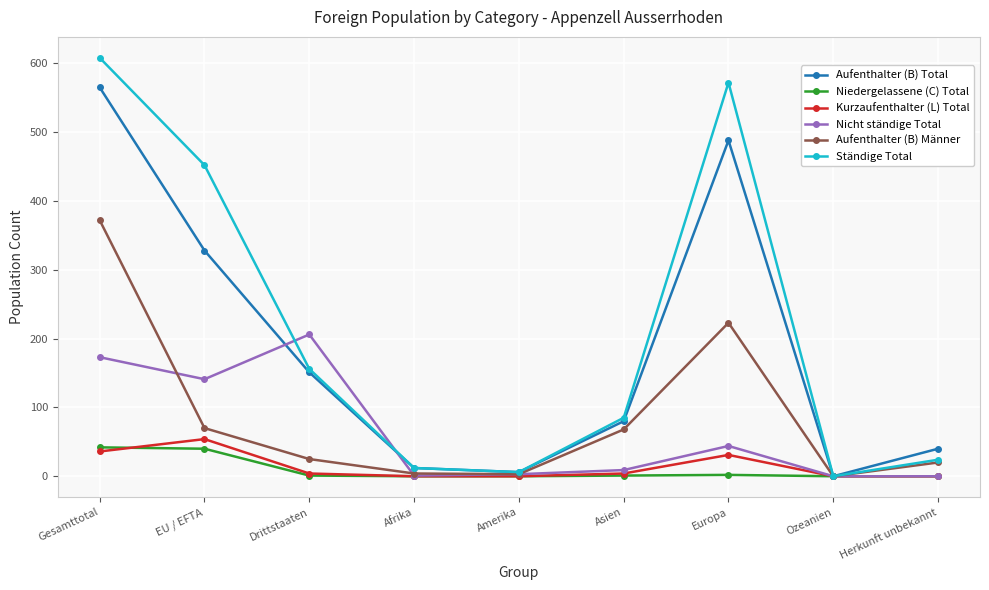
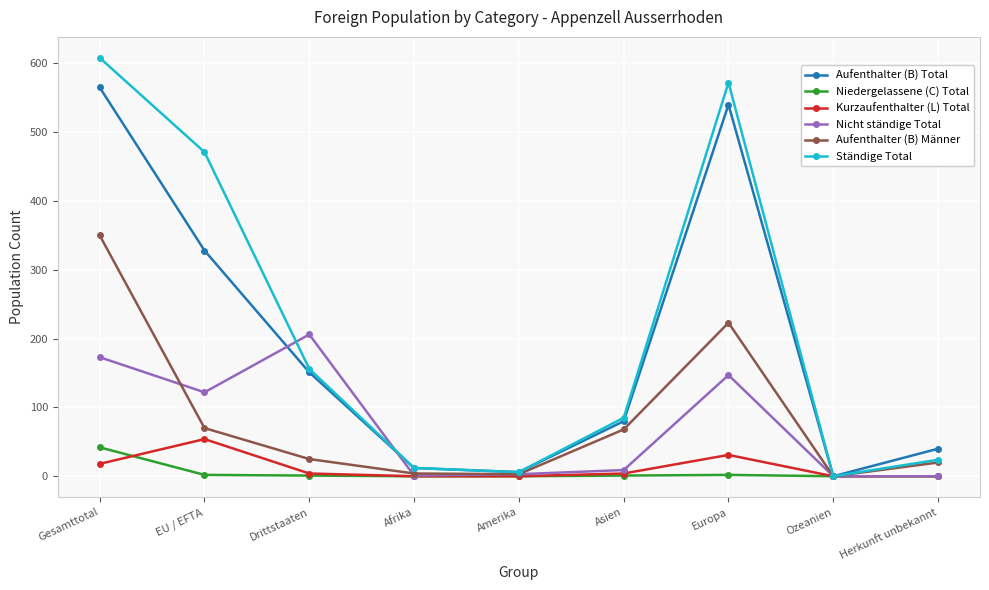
Kurzaufenthalter (L) Total, Gesamttotal: 40 -> 20
Aufenthalter (B) Männer, Gesamttotal: 370 -> 350
Niedergelassene (C) Total, EU / EFTA: 40 -> 0
Nicht ständige Total, EU / EFTA: 140 -> 120
Ständige Total, EU / EFTA: 450 -> 470
Aufenthalter (B) Total, Europa: 490 -> 540
Nicht ständige Total, Europa: 40 -> 150
